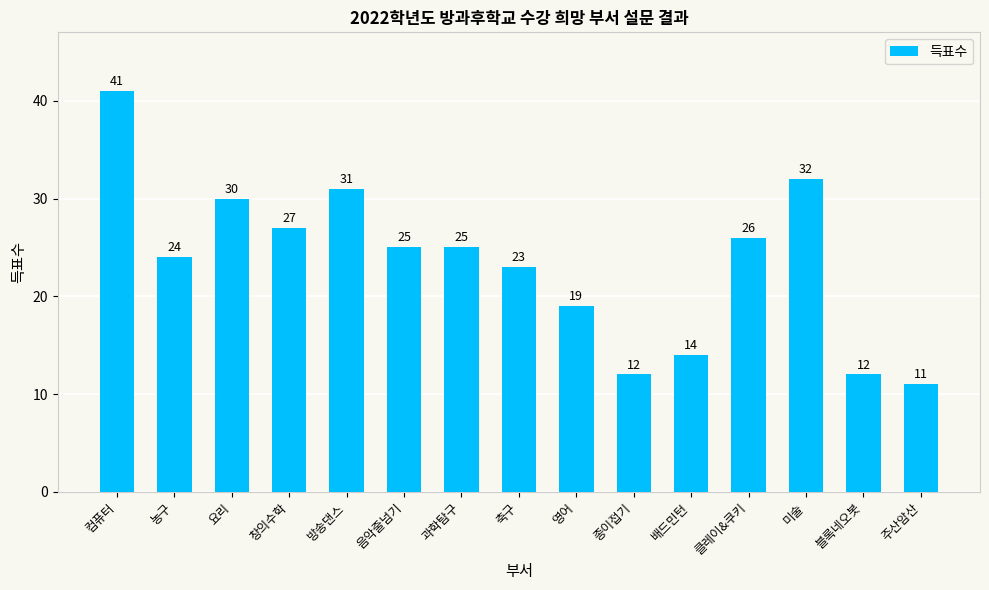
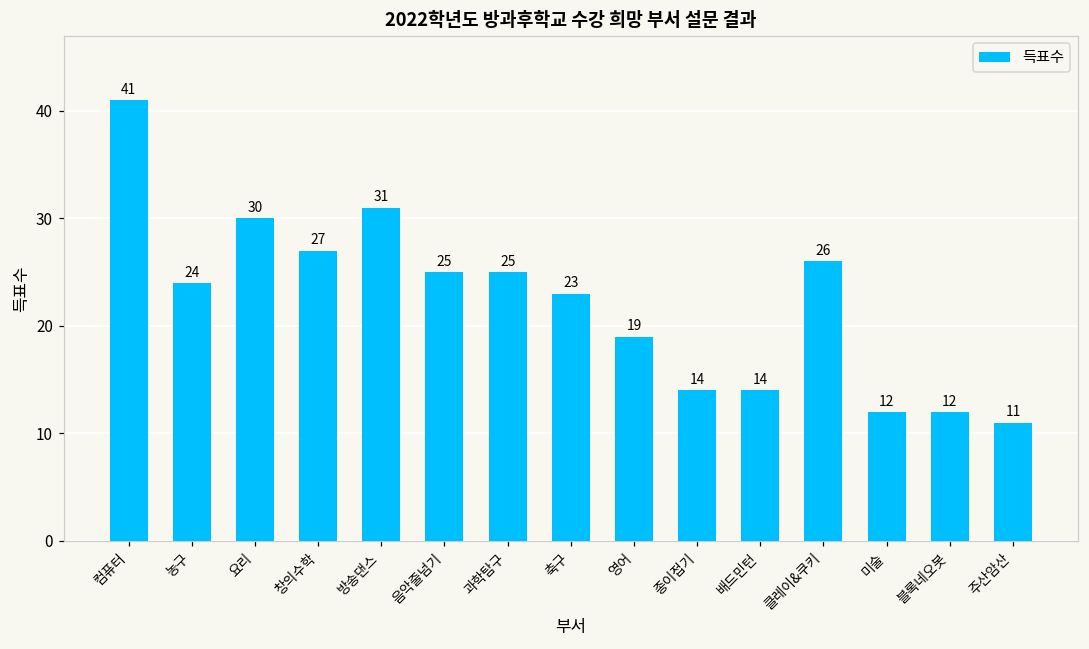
종이접기: 12 -> 14
미술: 32 -> 12
